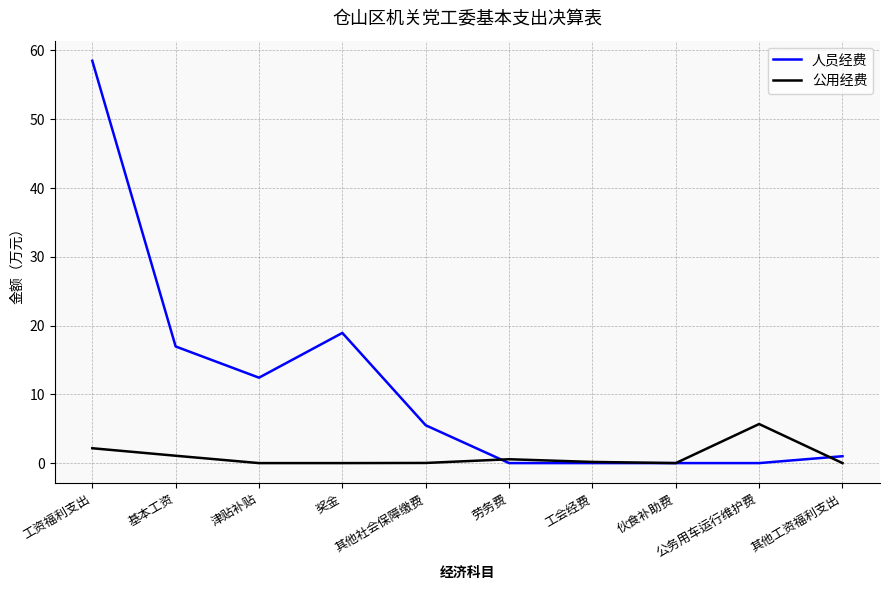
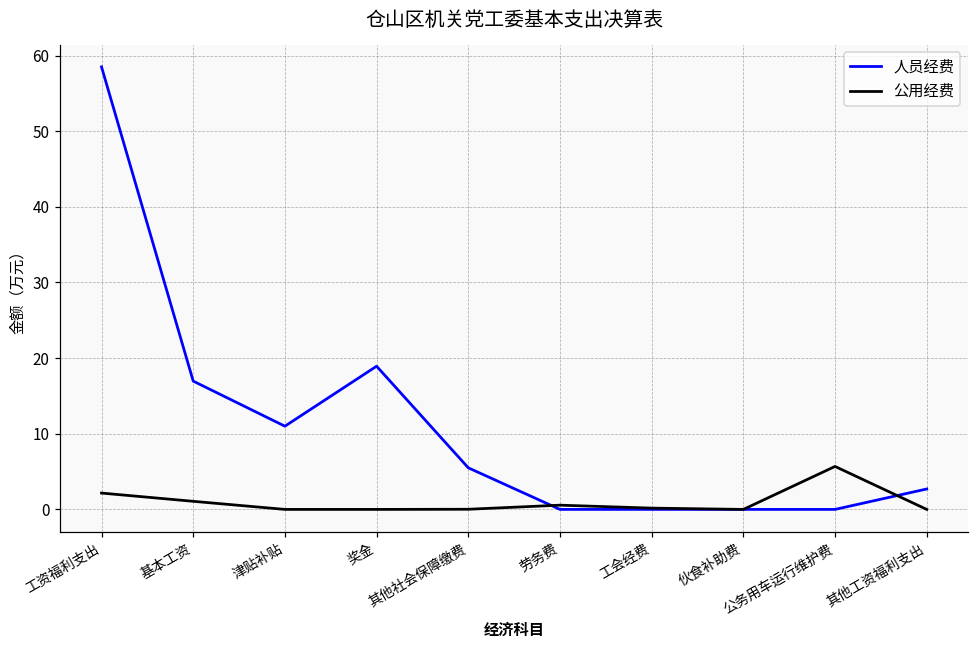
人员经费, 津贴补贴: 12 -> 11
人员经费, 其他工资福利支出: 1 -> 3
